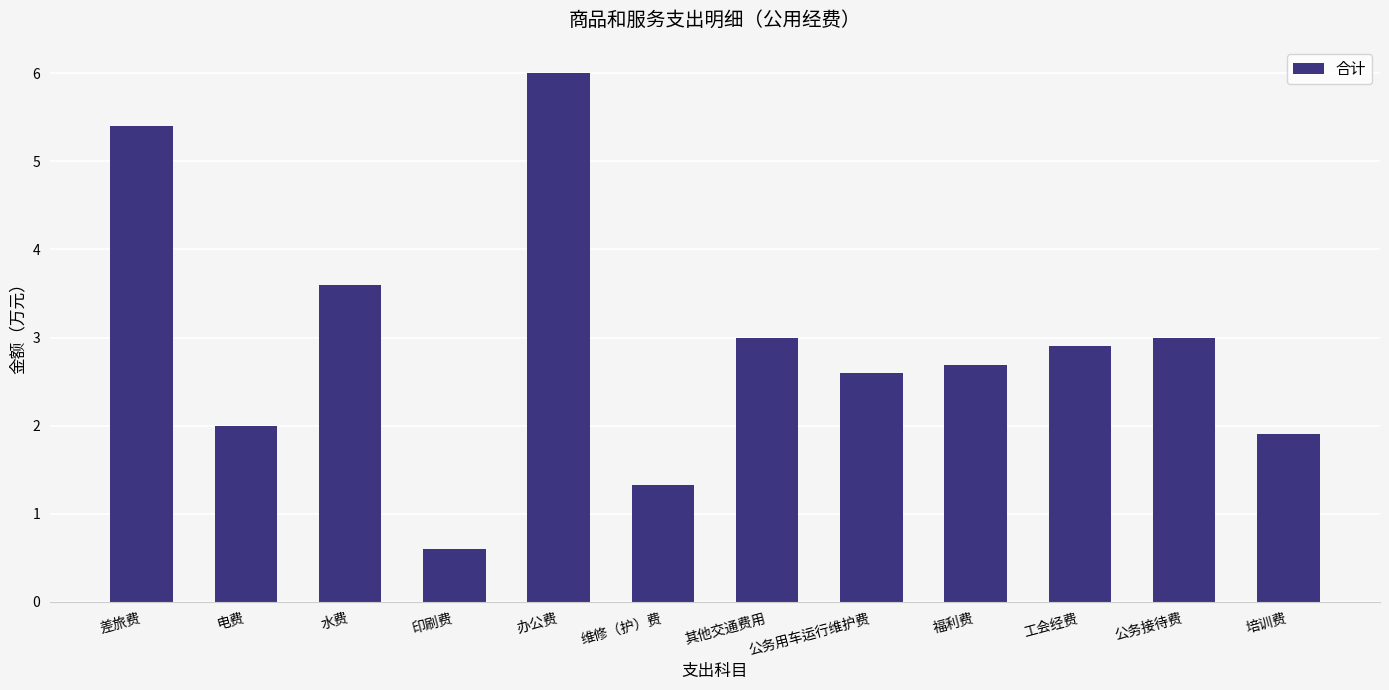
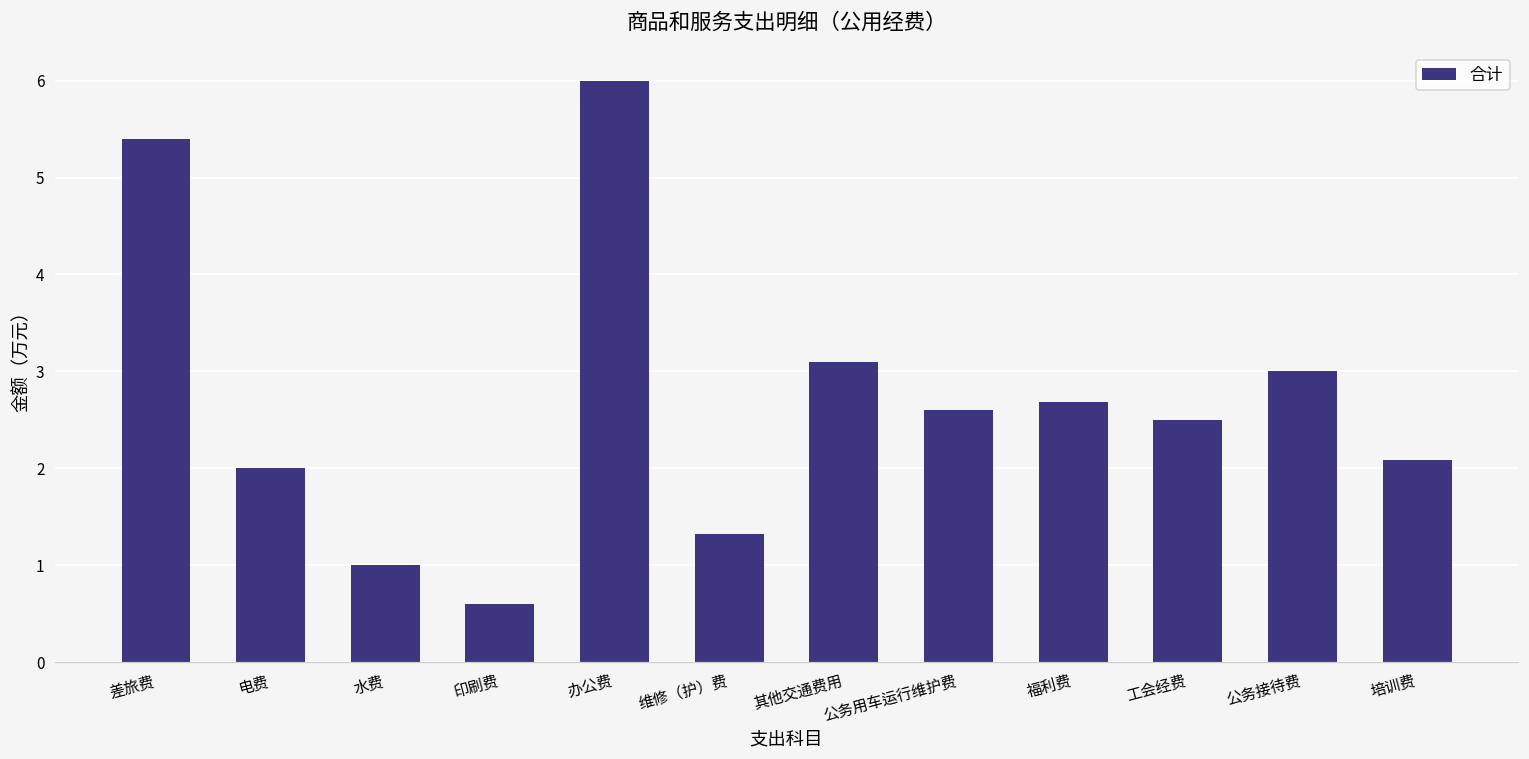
水费: 3.6 -> 1.0
其他交通费用: 3.0 -> 3.1
工会经费: 2.9 -> 2.5
培训费: 1.9 -> 2.1
